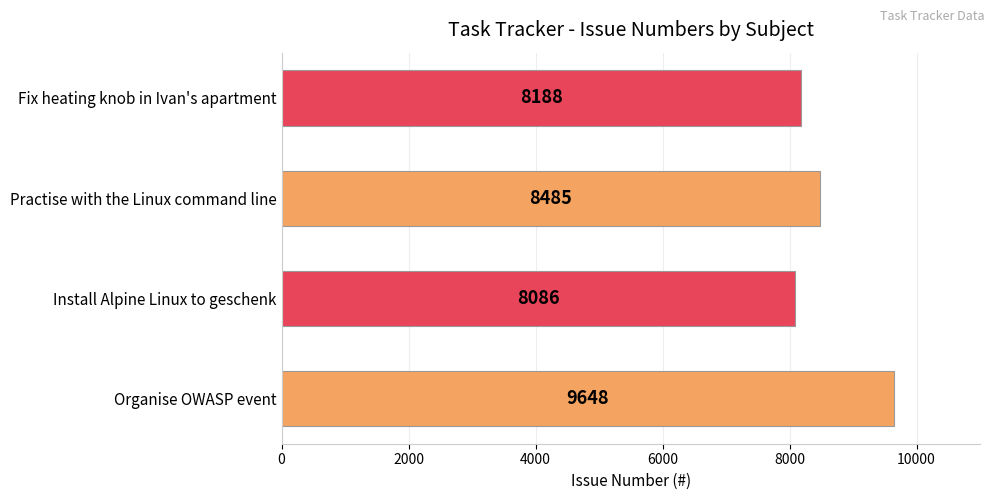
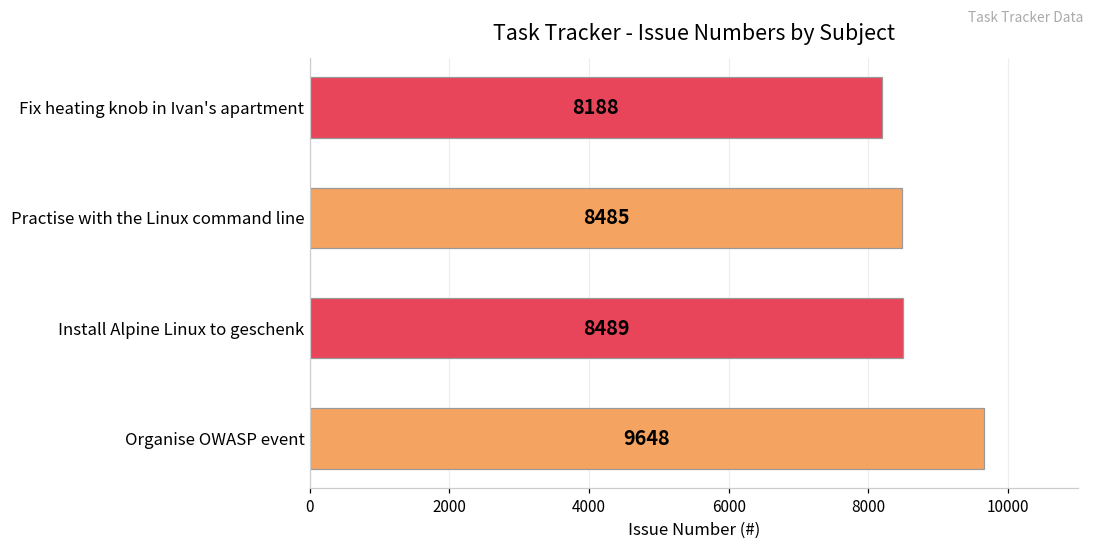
Install Alpine Linux to geschenk: 8086 -> 8489
